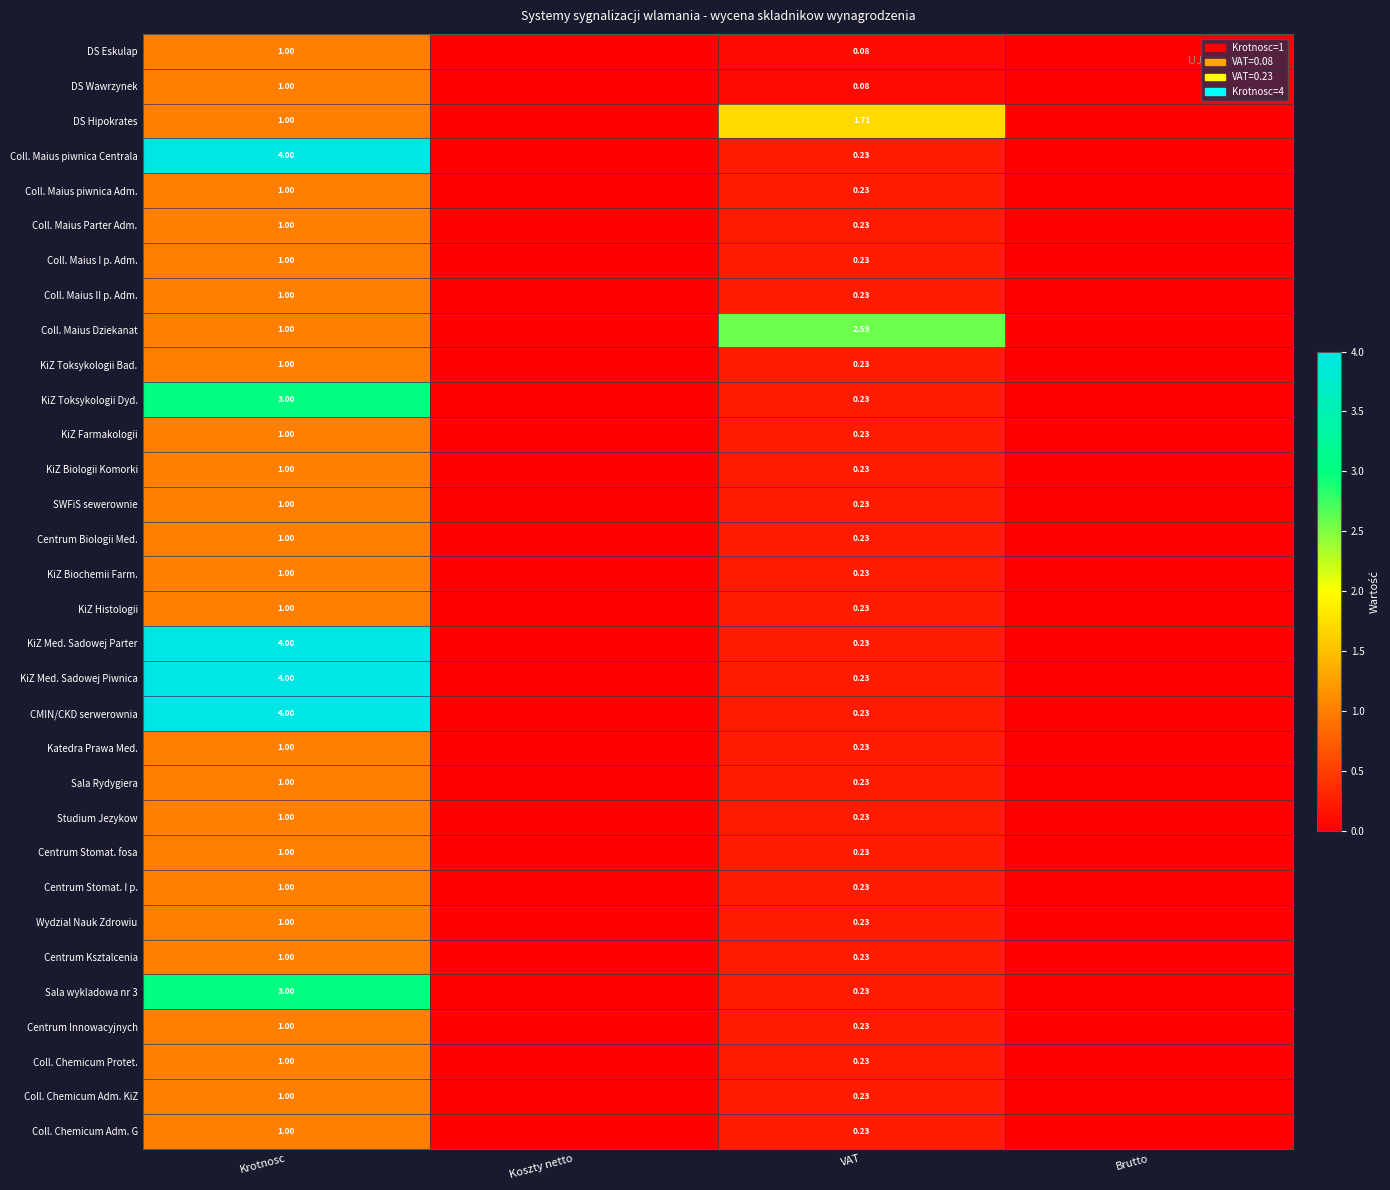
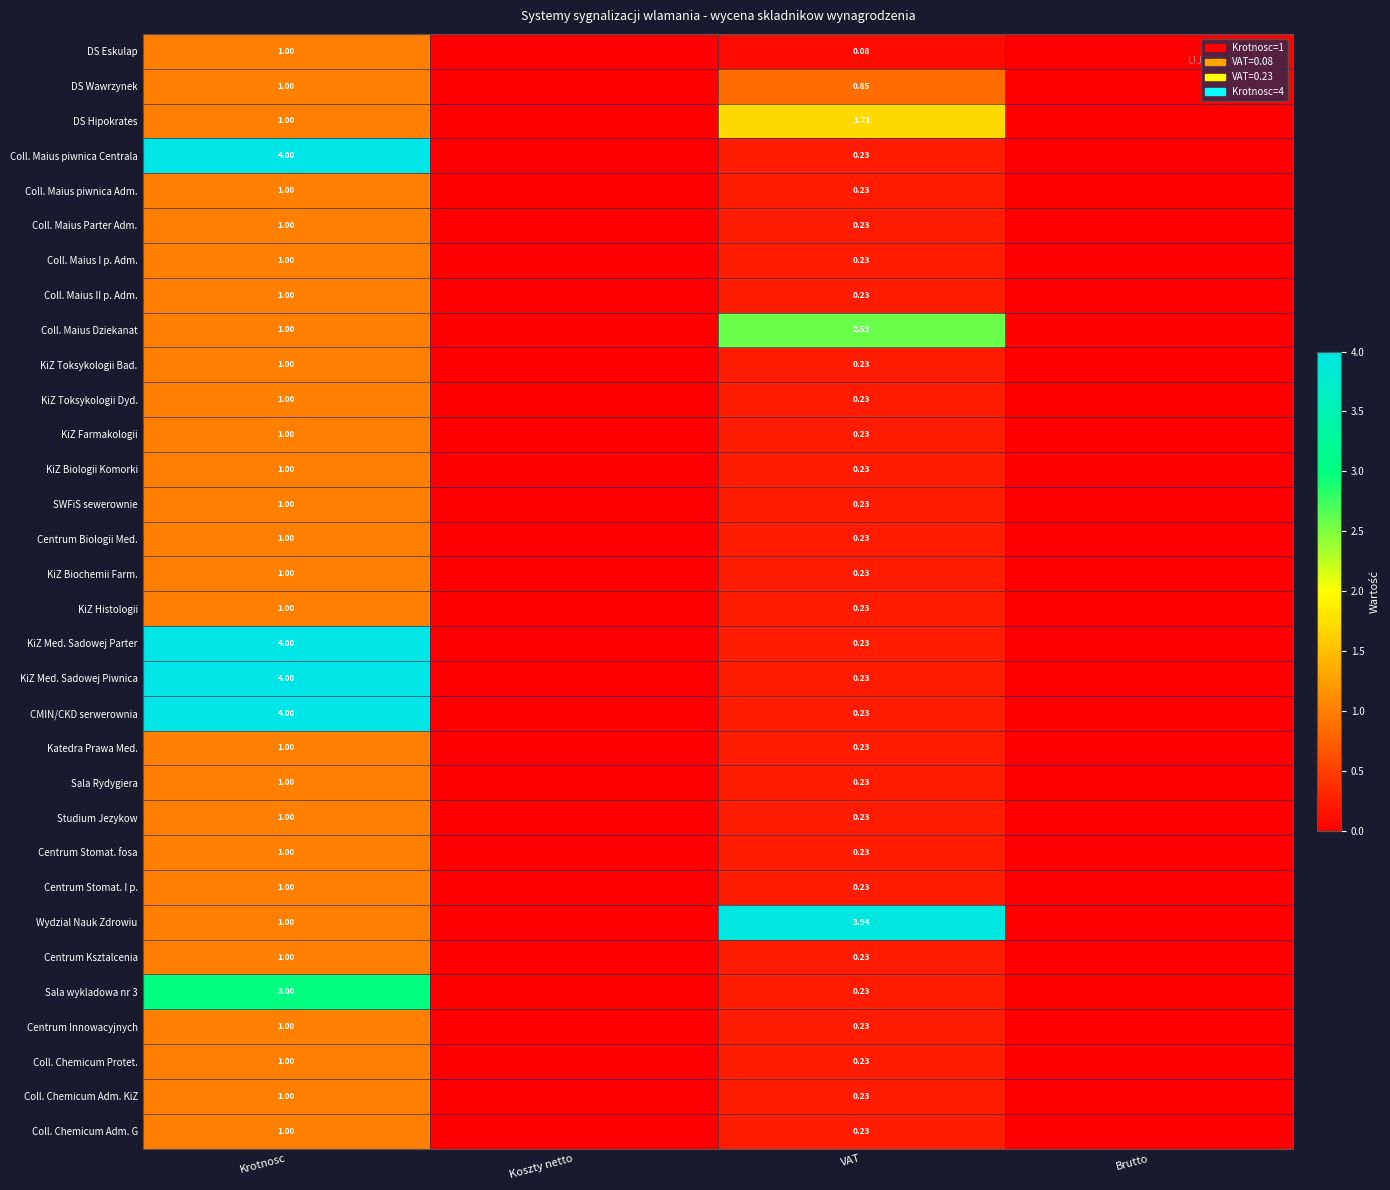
DS Wawrzynek, VAT: 0.08 -> 0.85
KiZ Toksykologii Dyd., Krotnosc: 3.00 -> 1.00
Wydzial Nauk Zdrowiu, VAT: 0.23 -> 3.94
